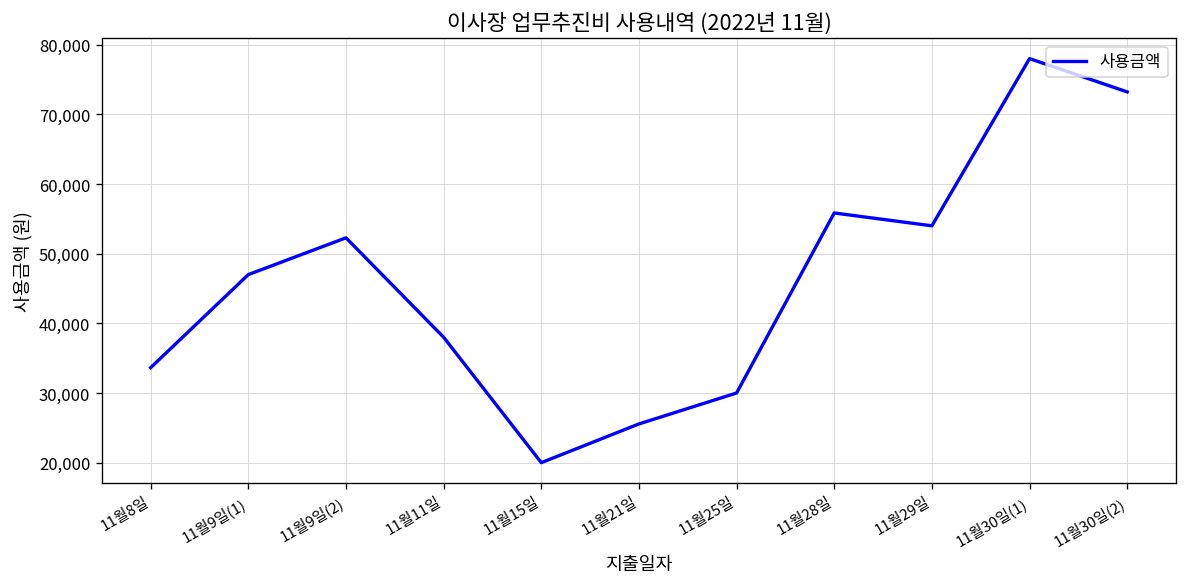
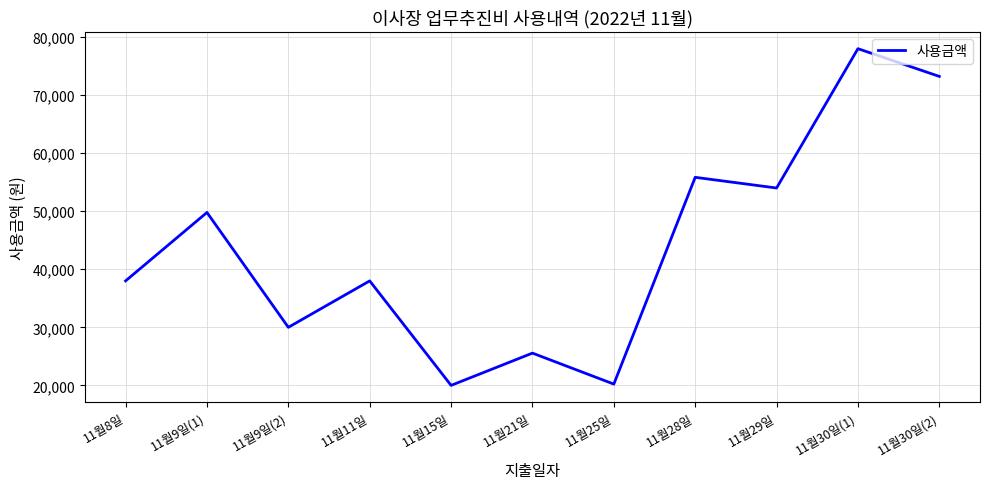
11월8일: 34,000 -> 38,000
11월9일(1): 47,000 -> 50,000
11월9일(2): 52,000 -> 30,000
11월25일: 30,000 -> 20,000
